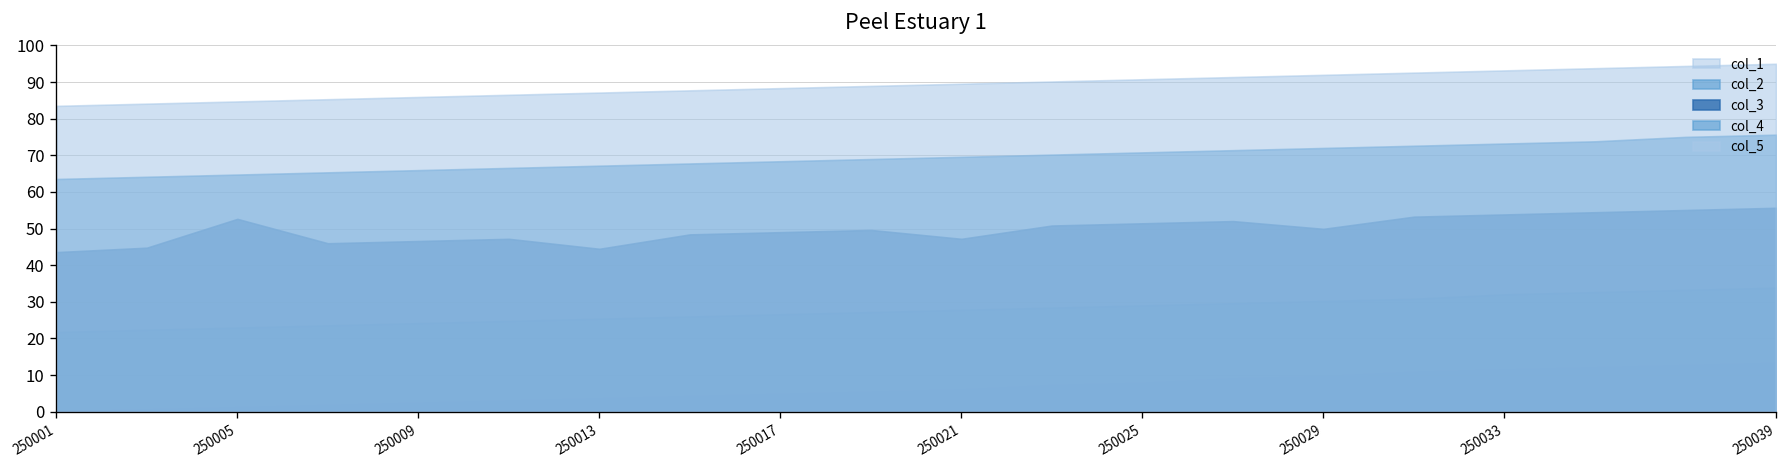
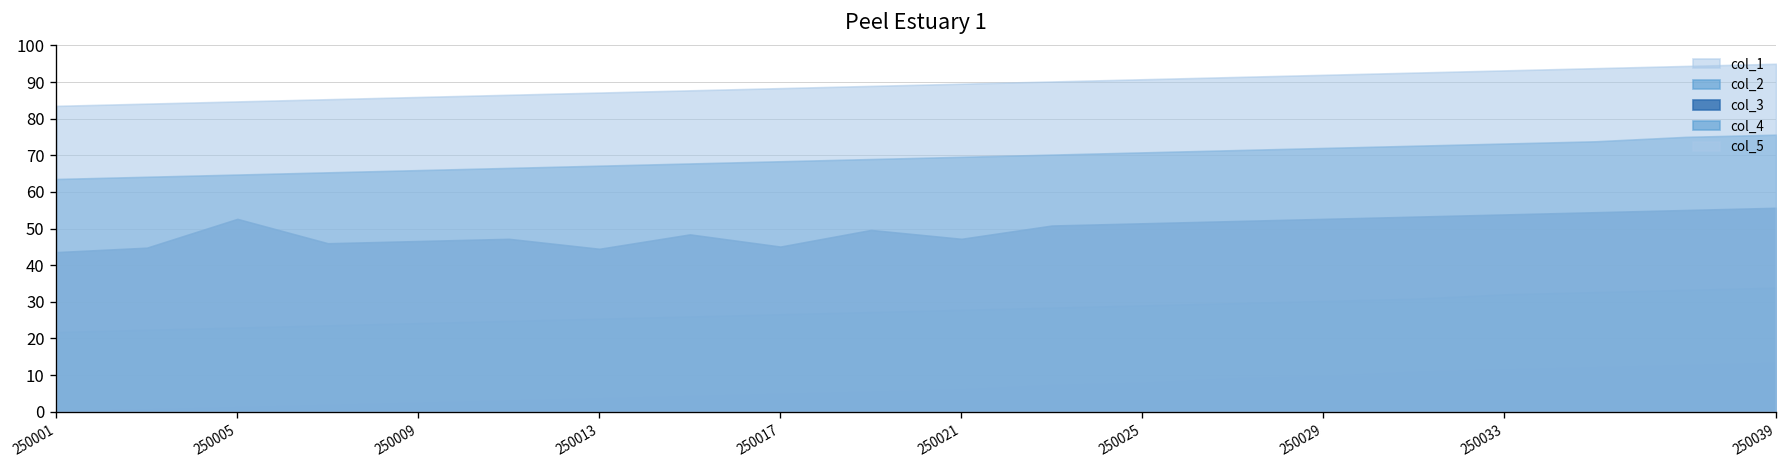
col_3, 250017: 49 -> 45
col_3, 250029: 50 -> 53
